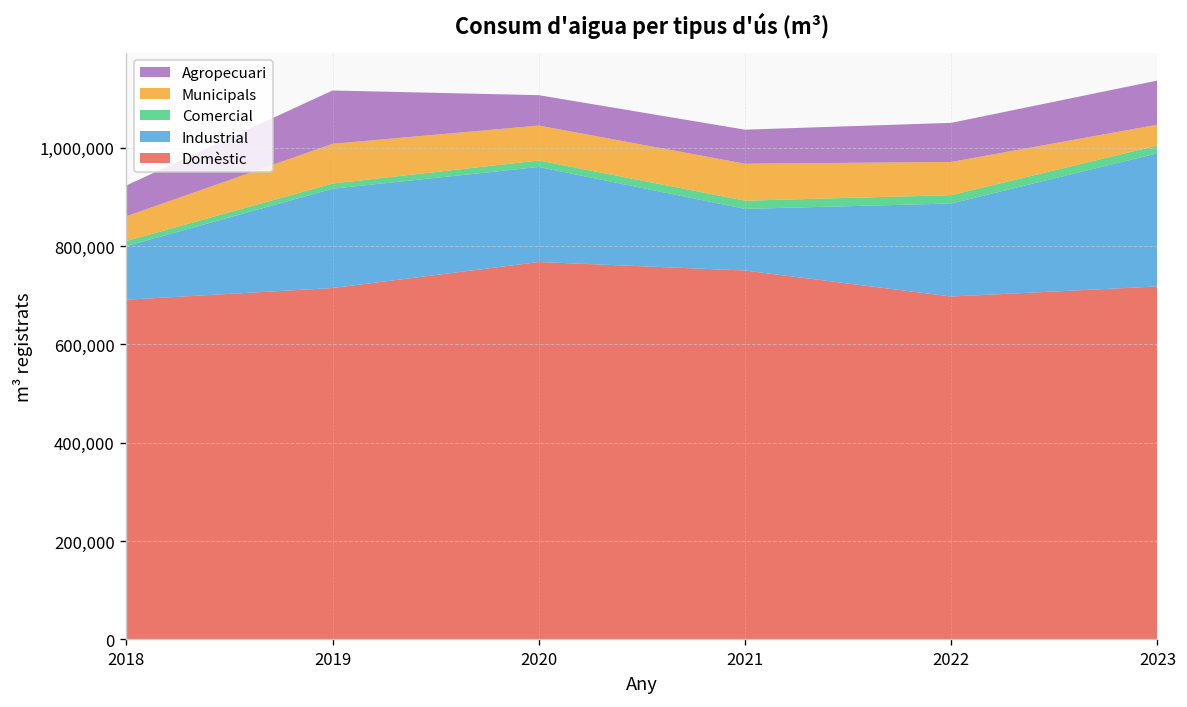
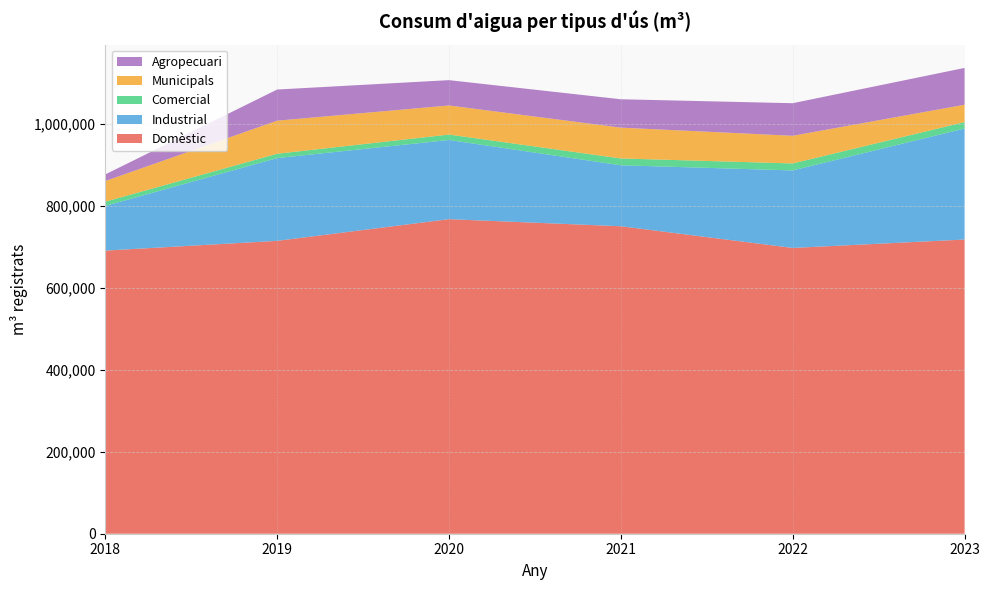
Agropecuari, 2018: 60,000 -> 20,000
Agropecuari, 2019: 110,000 -> 80,000
Industrial, 2021: 130,000 -> 150,000
